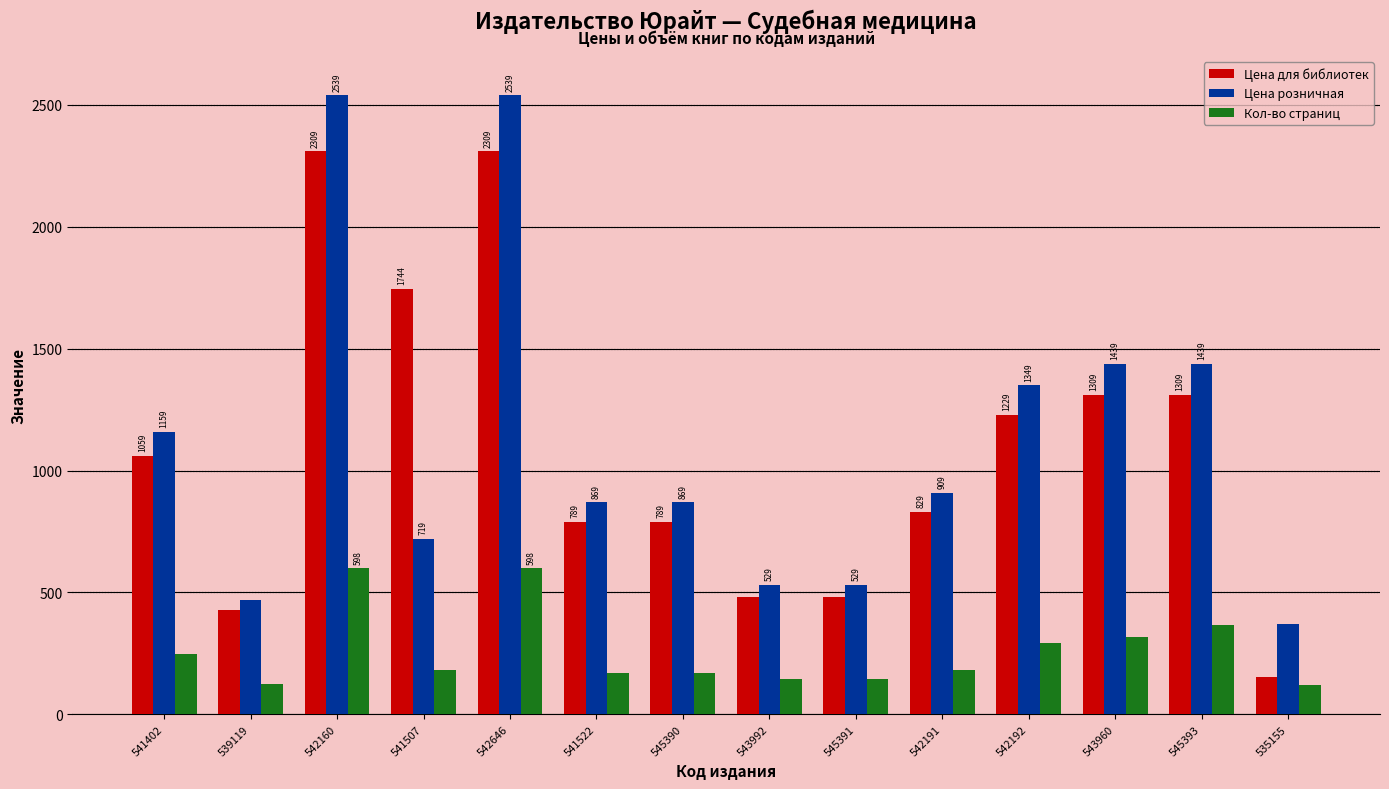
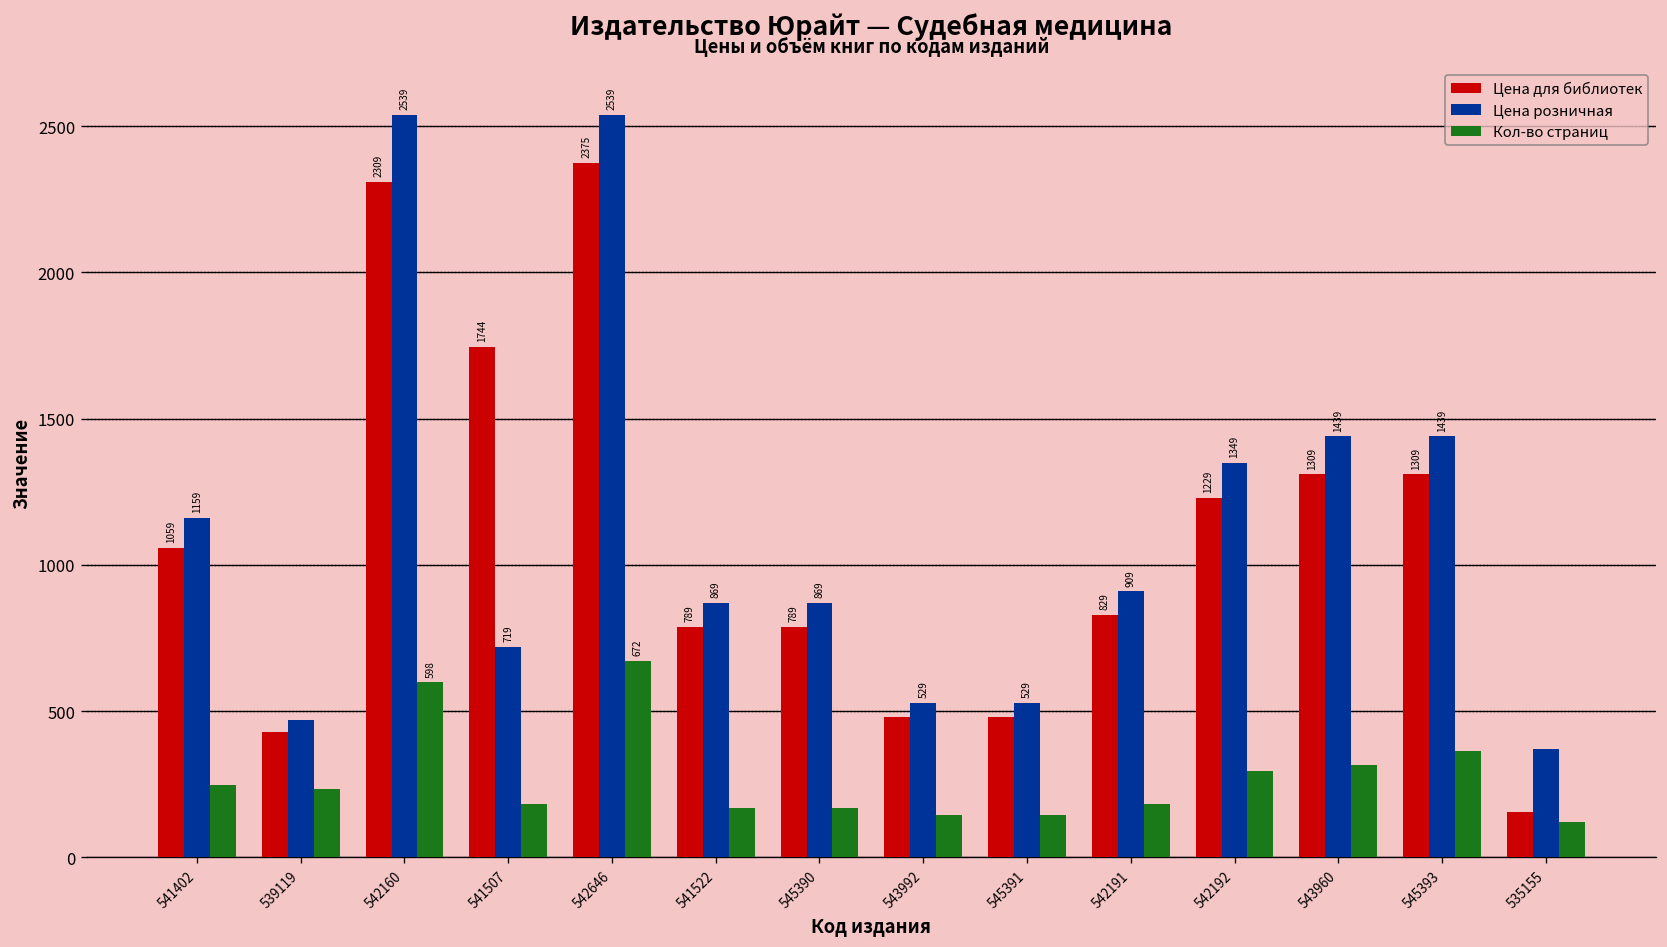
Кол-во страниц, 539119: 130 -> 230
Цена для библиотек, 542646: 2309 -> 2375
Кол-во страниц, 542646: 598 -> 672
